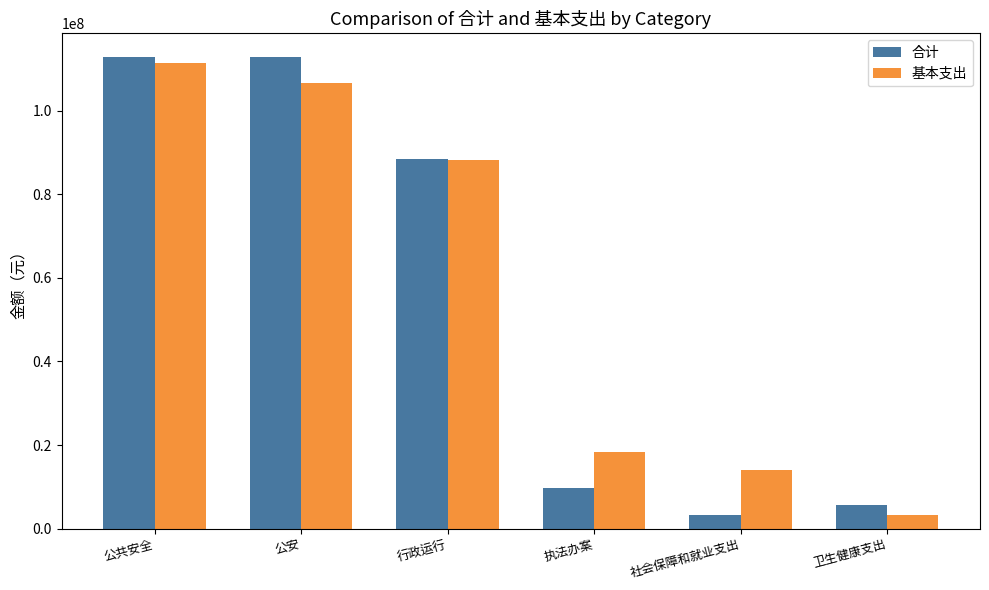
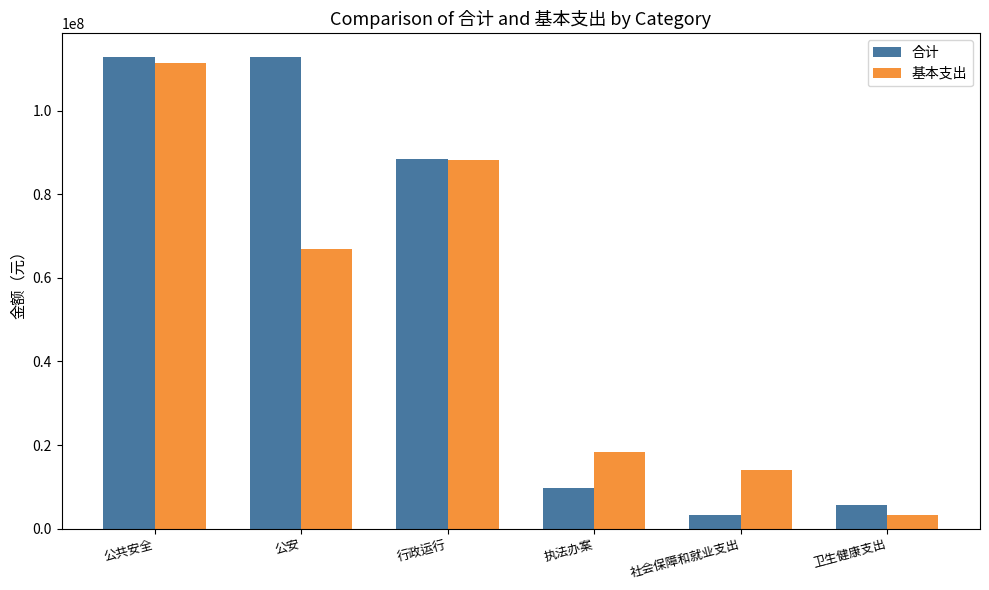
基本支出, 公安: 107000000 -> 67000000
